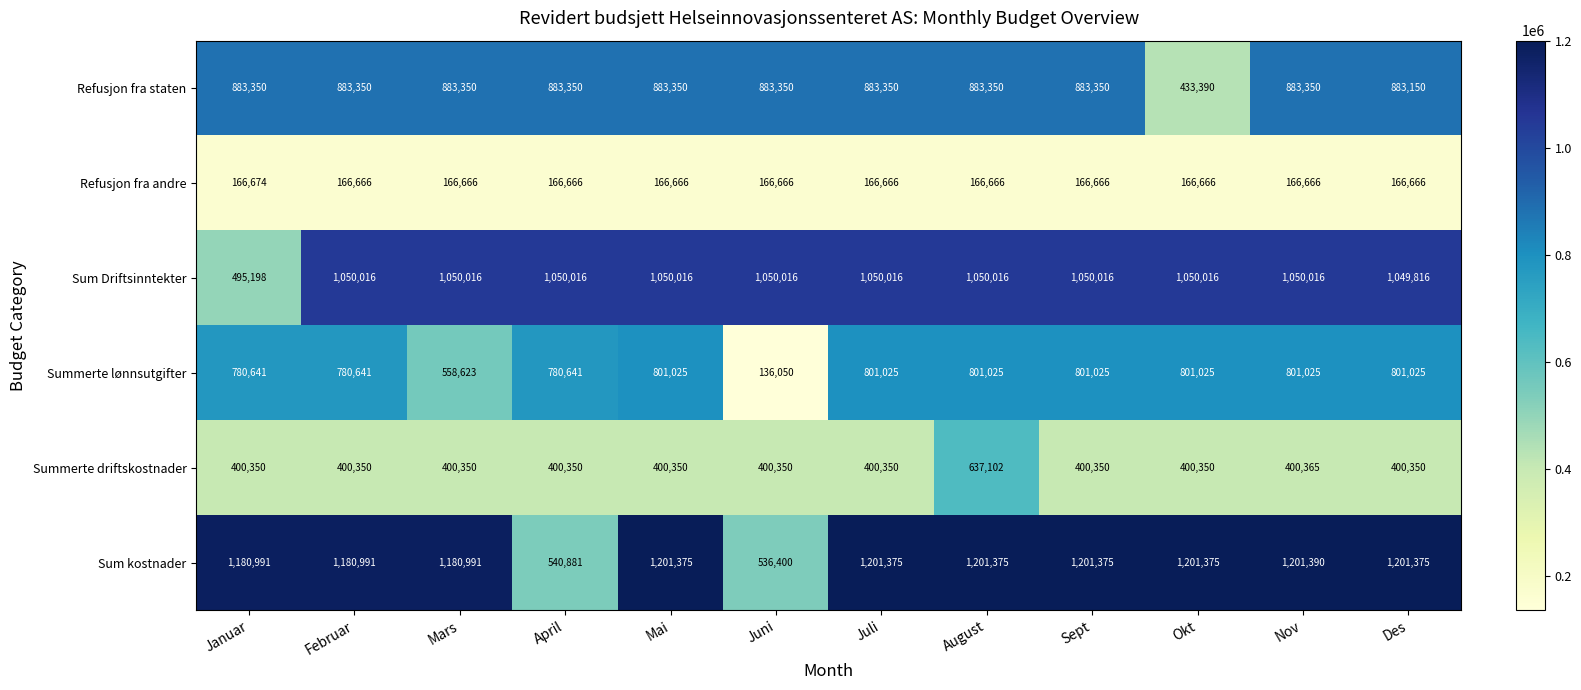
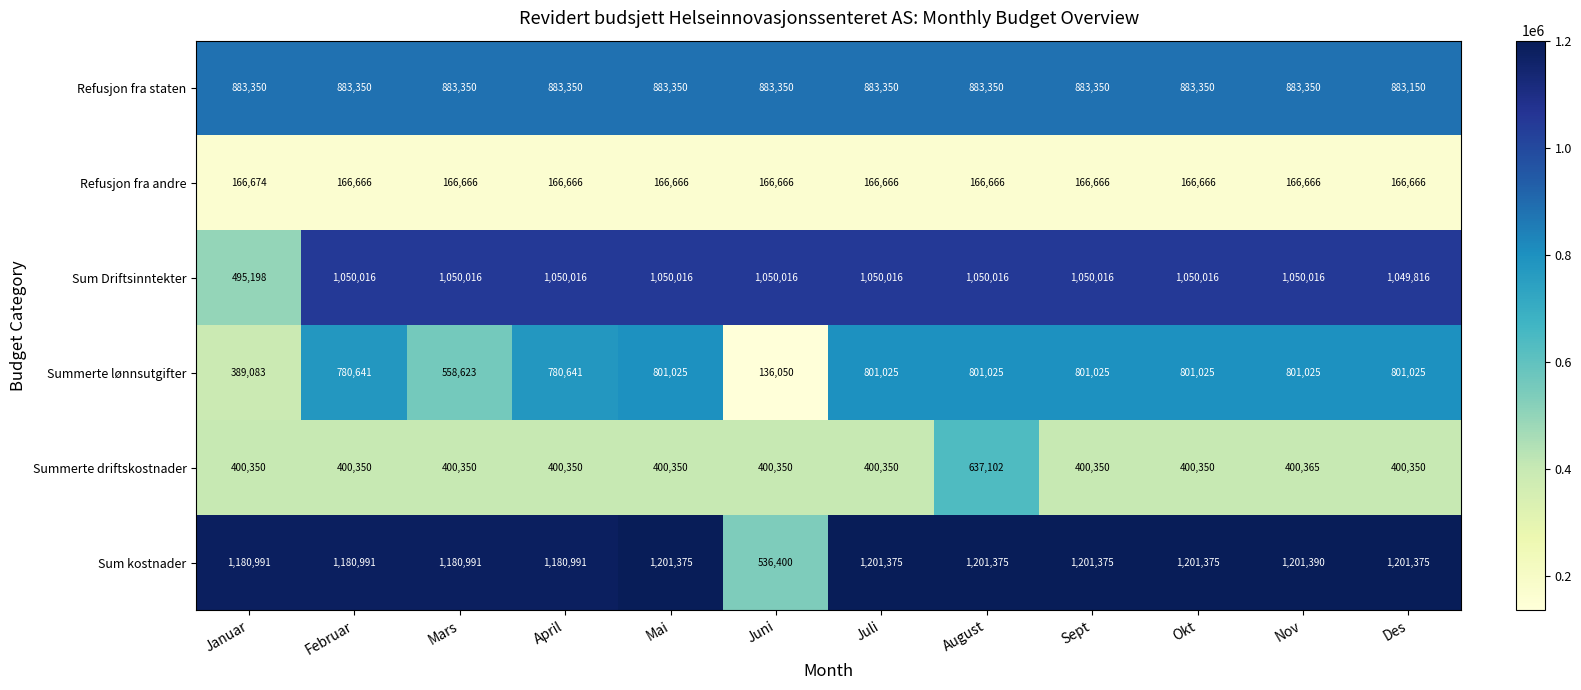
Refusjon fra staten, Okt: 433,390 -> 883,350
Summerte lønnsutgifter, Januar: 780,641 -> 389,083
Sum kostnader, April: 540,881 -> 1,180,991
